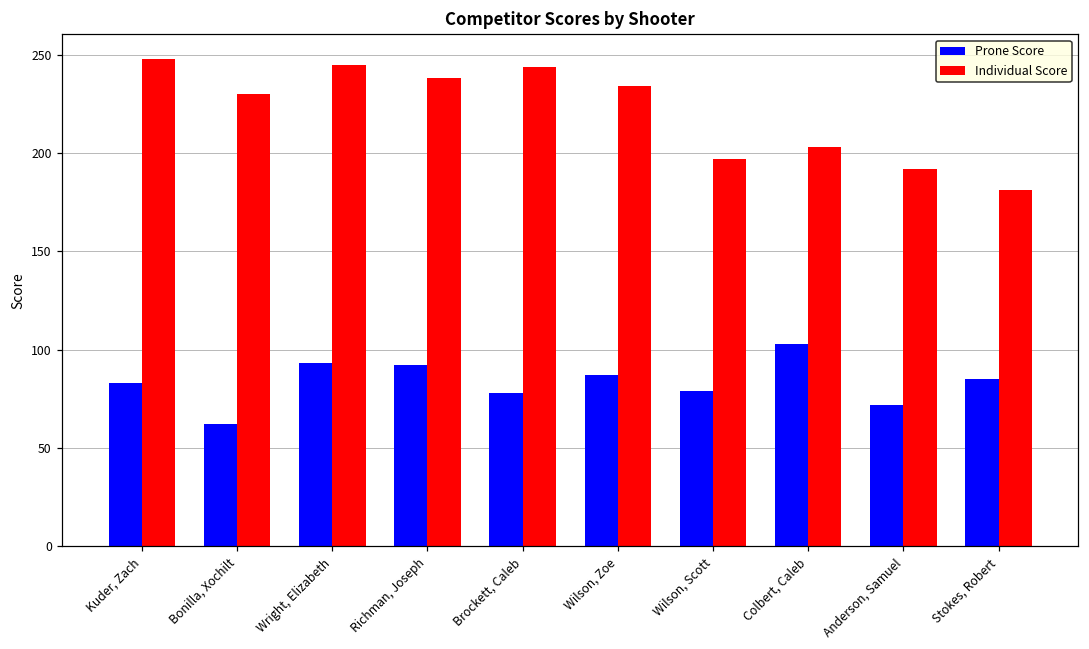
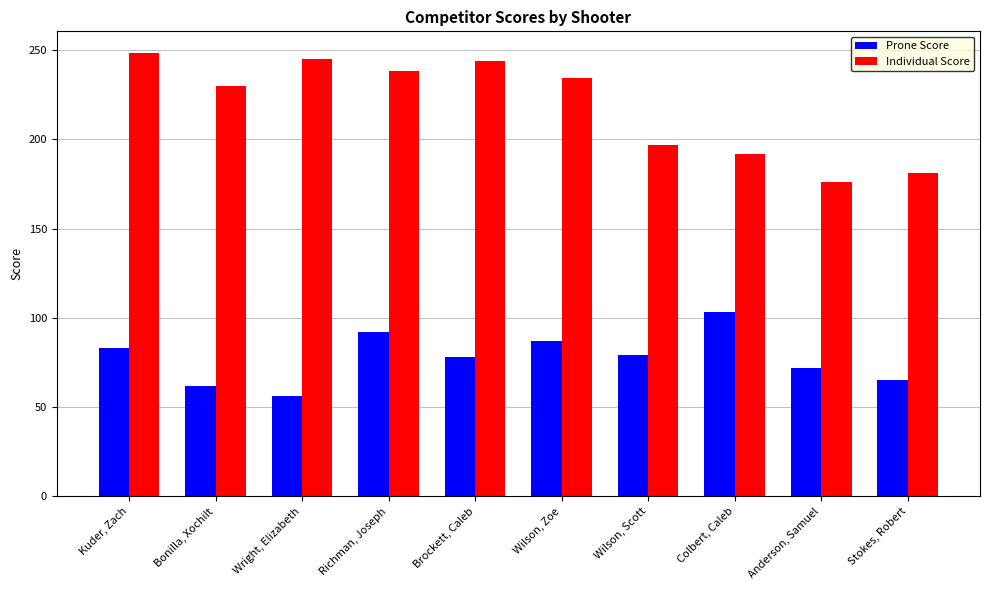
Prone Score, Wright, Elizabeth: 93 -> 56
Individual Score, Colbert, Caleb: 203 -> 192
Individual Score, Anderson, Samuel: 192 -> 176
Prone Score, Stokes, Robert: 85 -> 65
